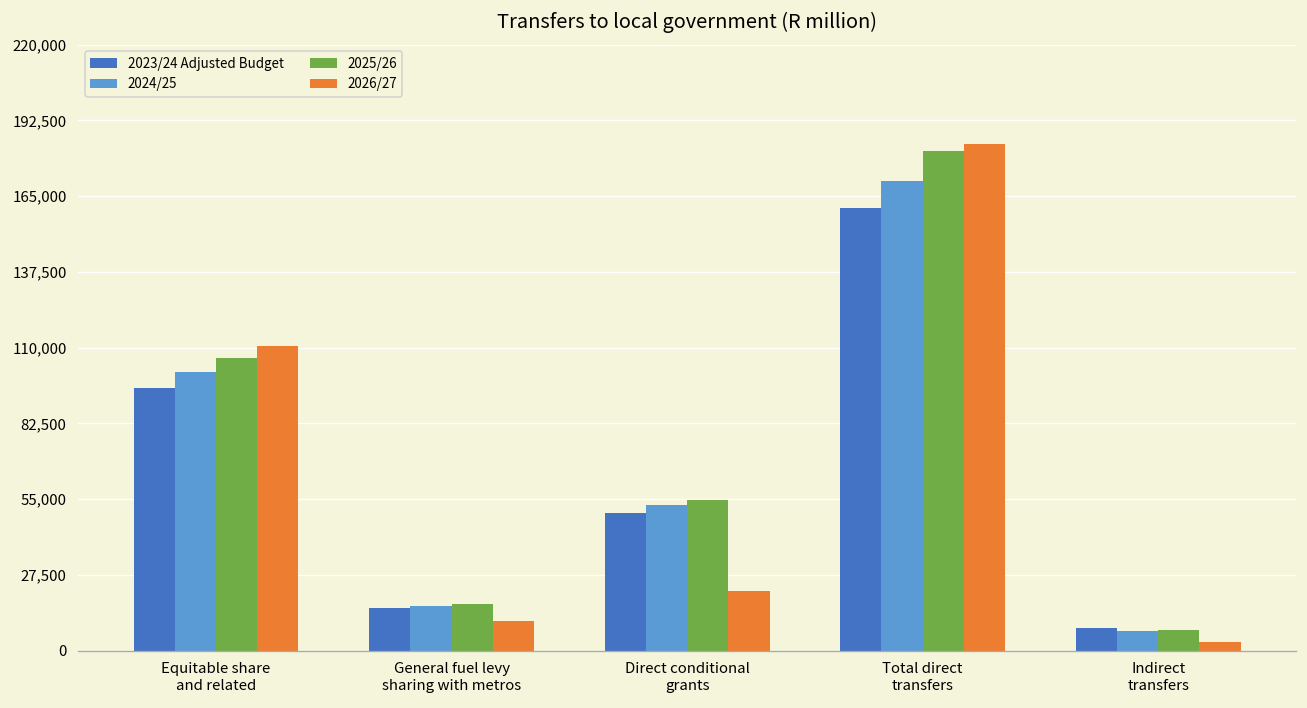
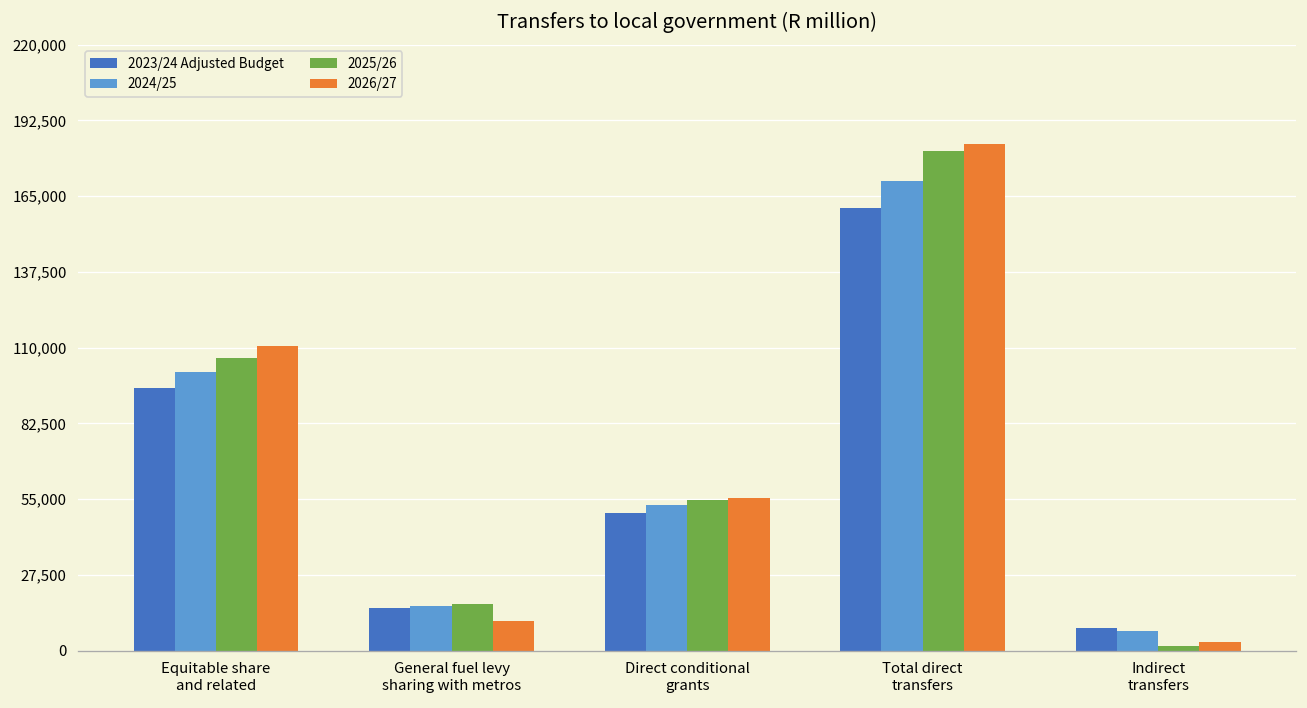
2026/27, Direct conditional grants: 22,000 -> 55,000
2025/26, Indirect transfers: 8,000 -> 2,000
